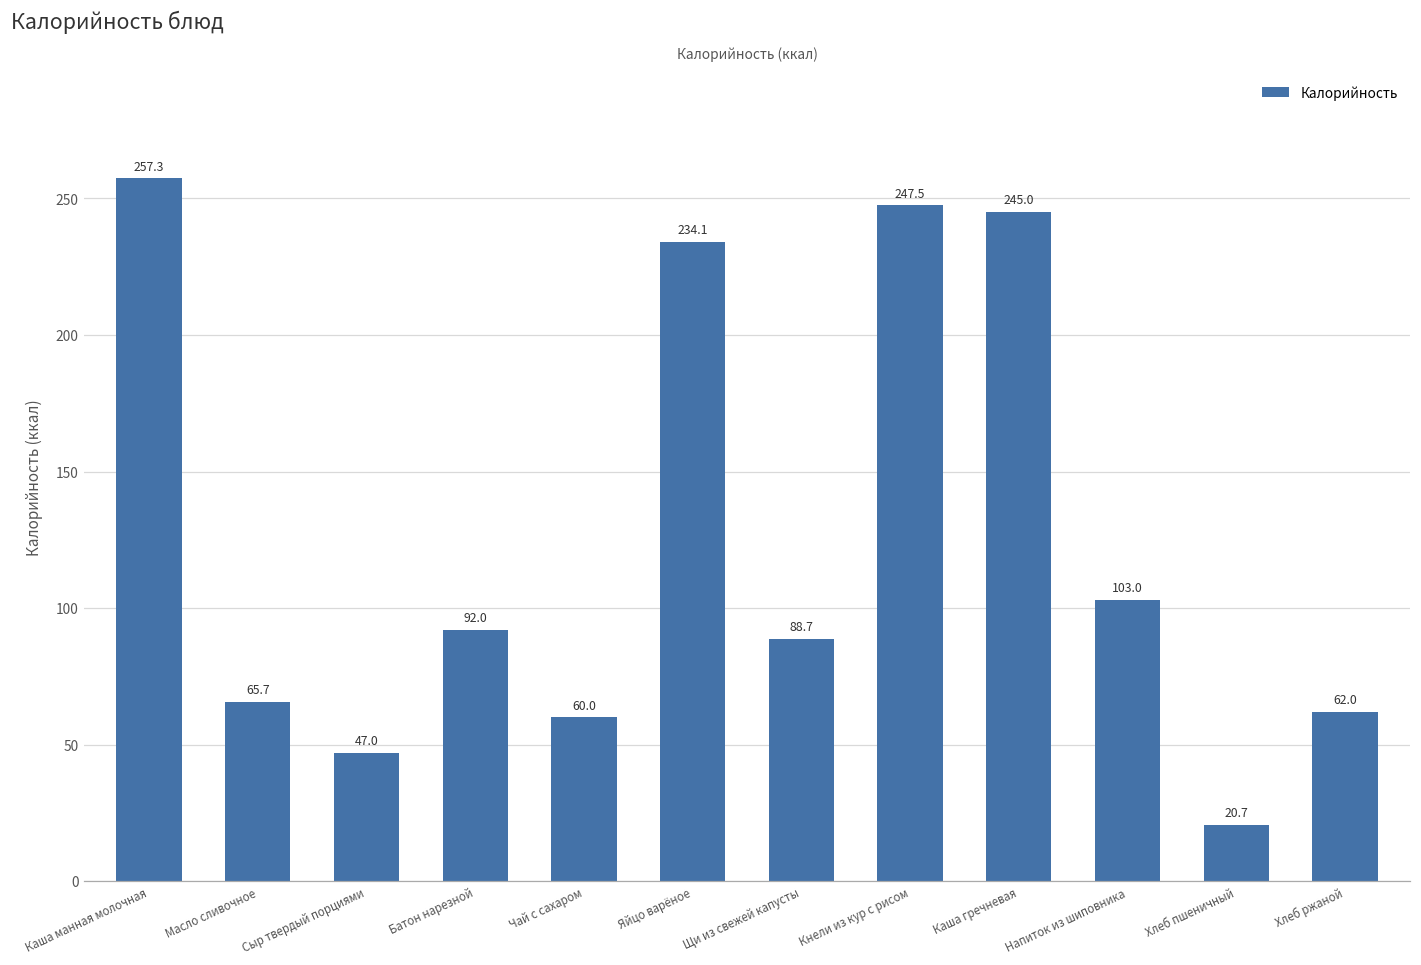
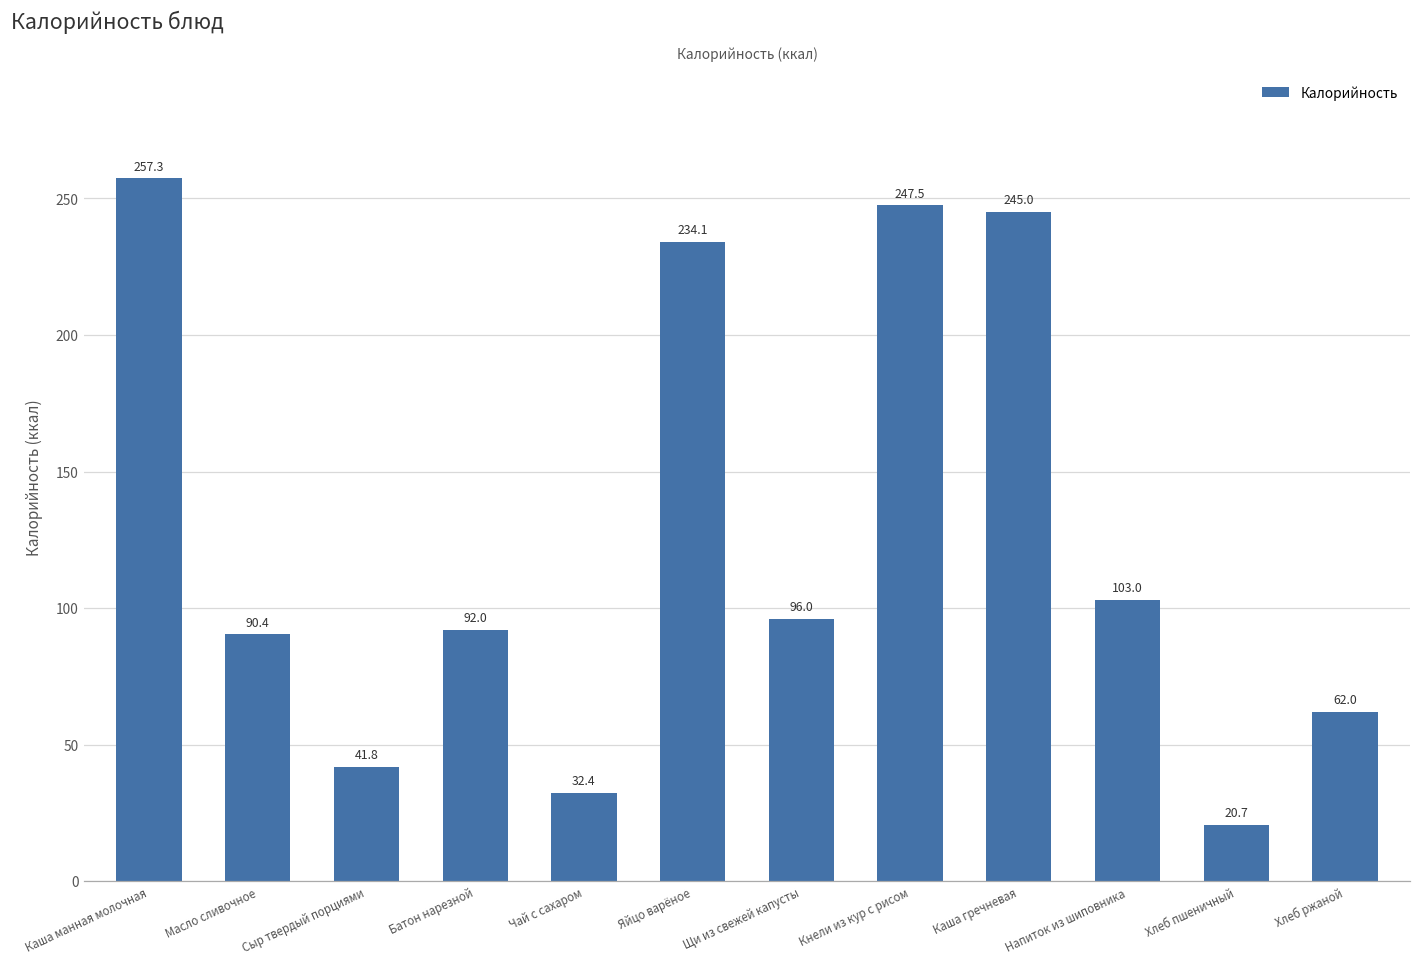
Масло сливочное: 65.7 -> 90.4
Сыр твердый порциями: 47.0 -> 41.8
Чай с сахаром: 60.0 -> 32.4
Щи из свежей капусты: 88.7 -> 96.0
